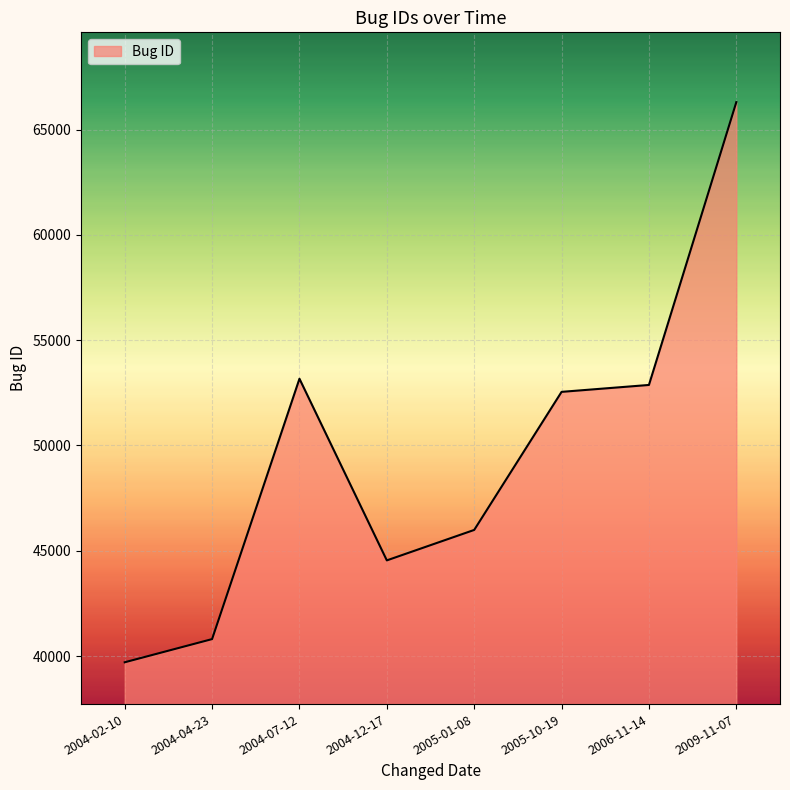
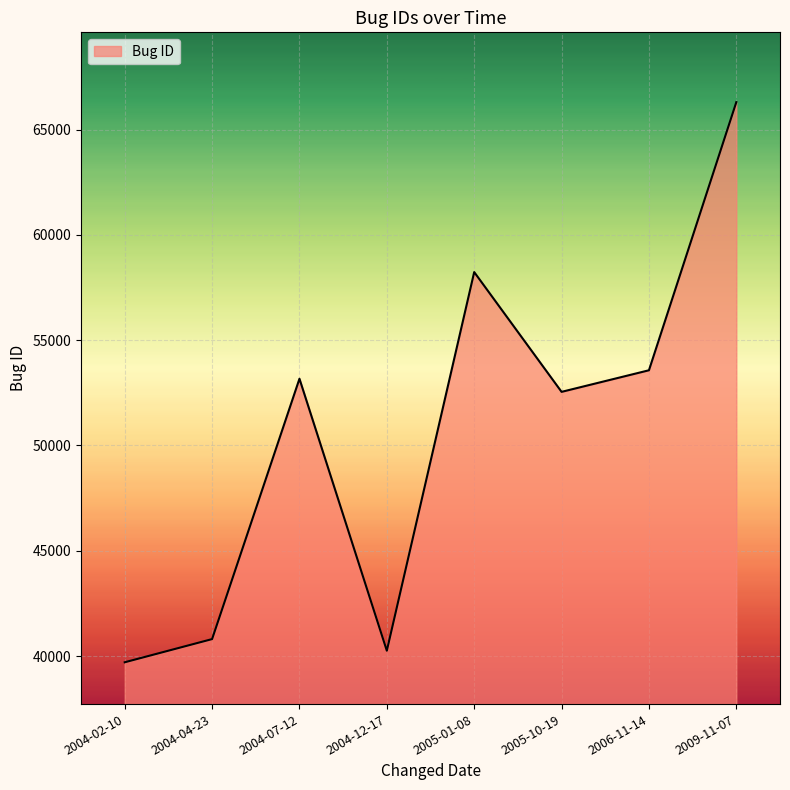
2004-12-17: 44500 -> 40300
2005-01-08: 46000 -> 58200
2006-11-14: 52900 -> 53600
